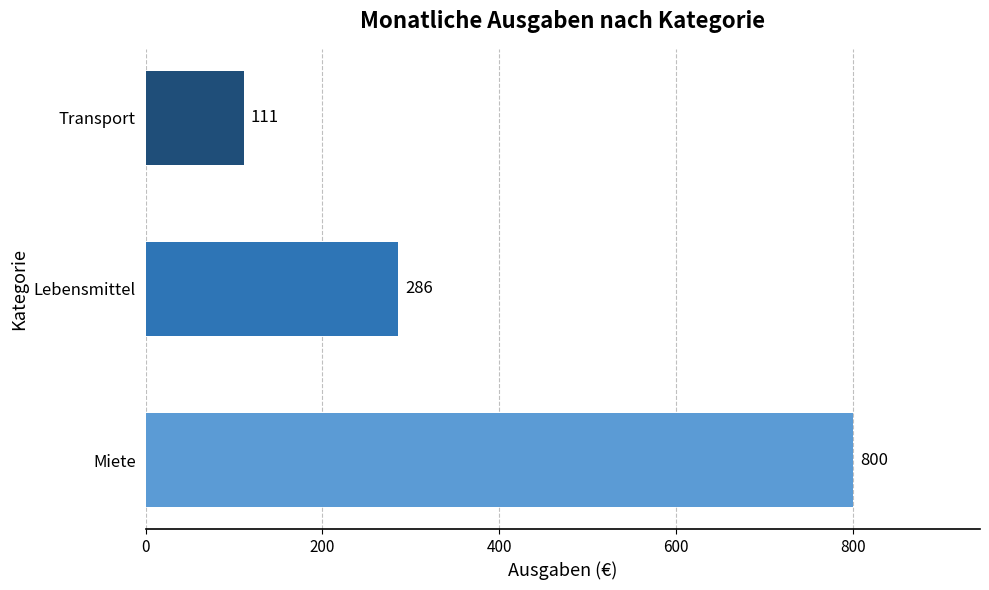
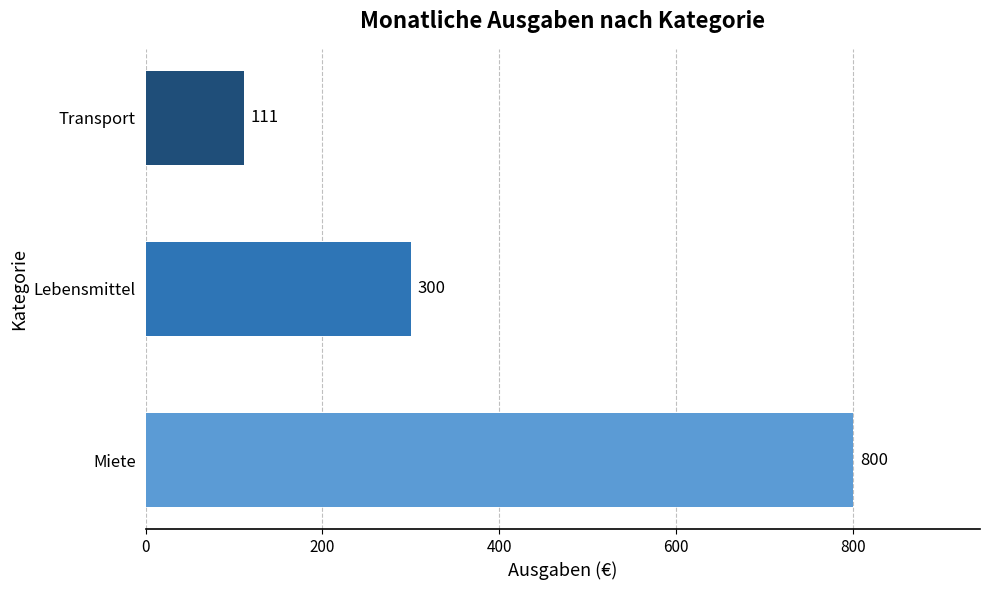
Lebensmittel: 286 -> 300
